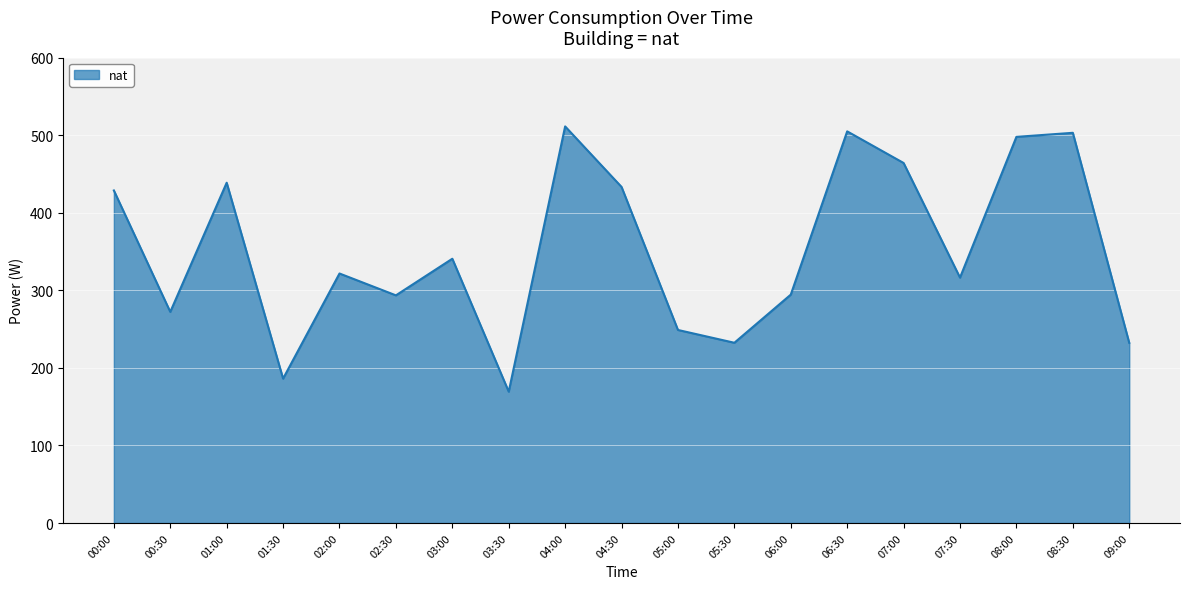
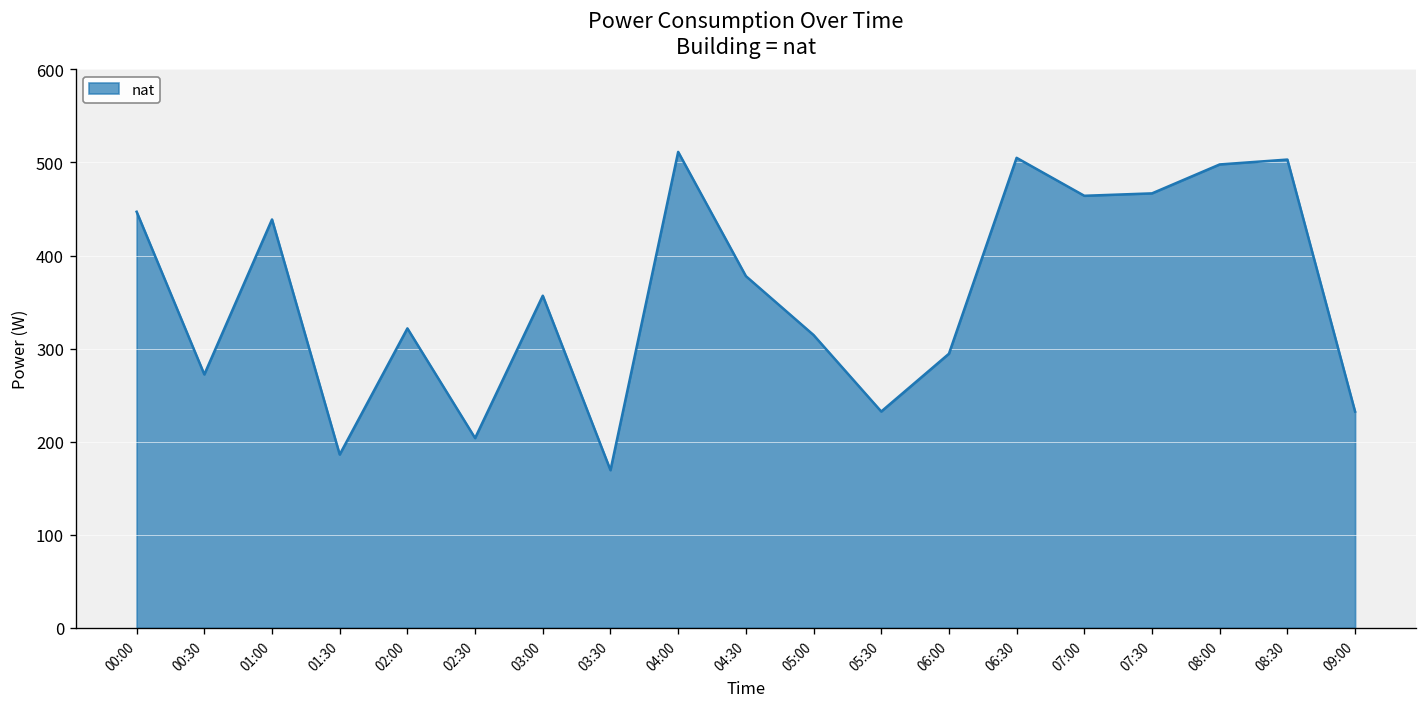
00:00: 430 -> 450
02:30: 290 -> 200
03:00: 340 -> 360
04:30: 430 -> 380
05:00: 250 -> 310
07:30: 320 -> 470
